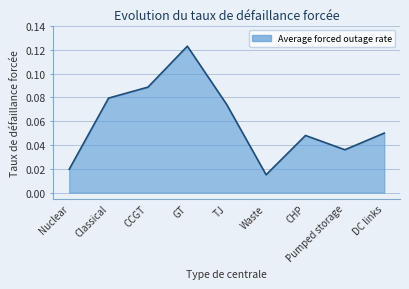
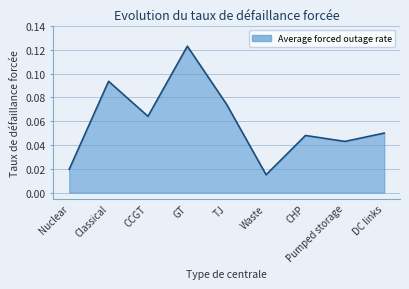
Classical: 0.079 -> 0.094
CCGT: 0.089 -> 0.064
Pumped storage: 0.036 -> 0.043
